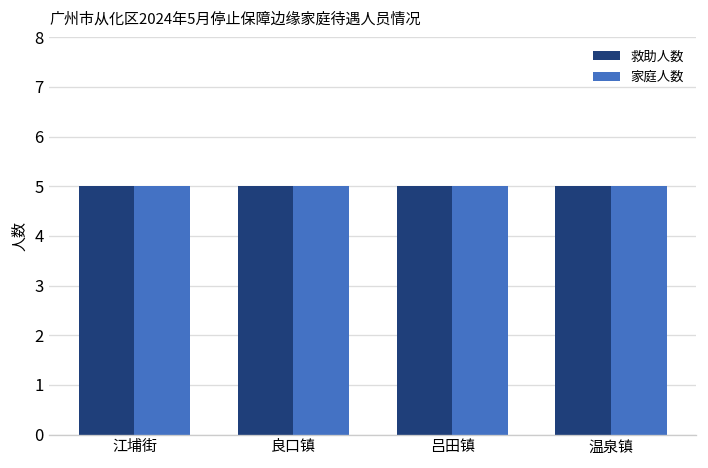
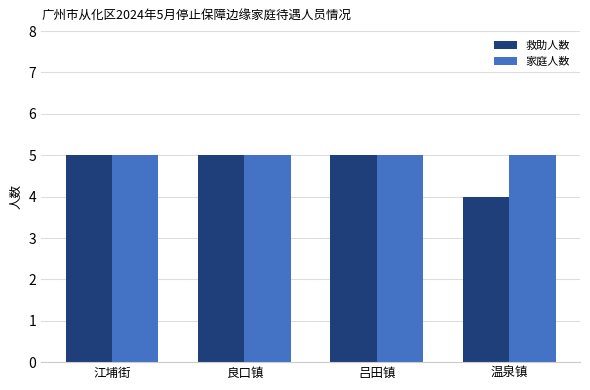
救助人数, 温泉镇: 5 -> 4
